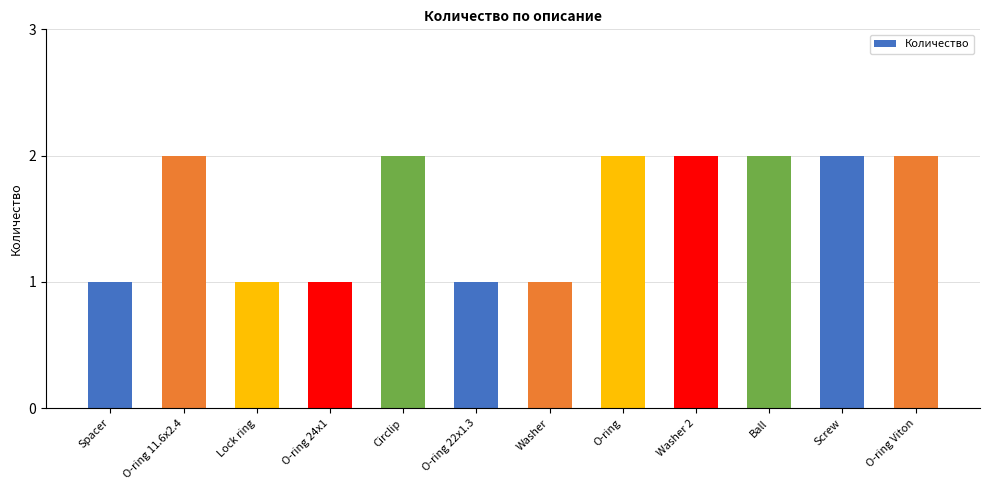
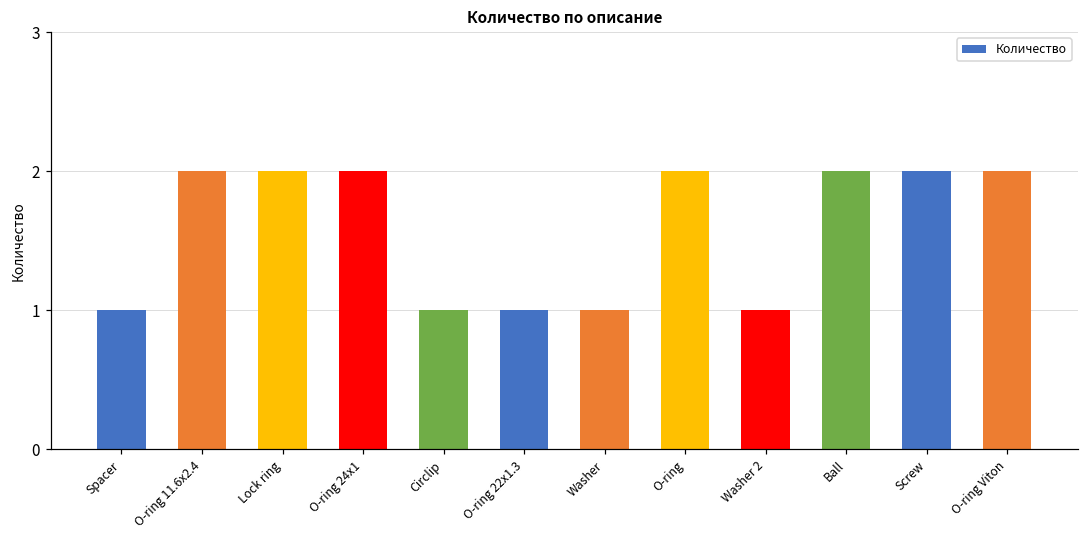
Lock ring: 1 -> 2
O-ring 24x1: 1 -> 2
Circlip: 2 -> 1
Washer 2: 2 -> 1
